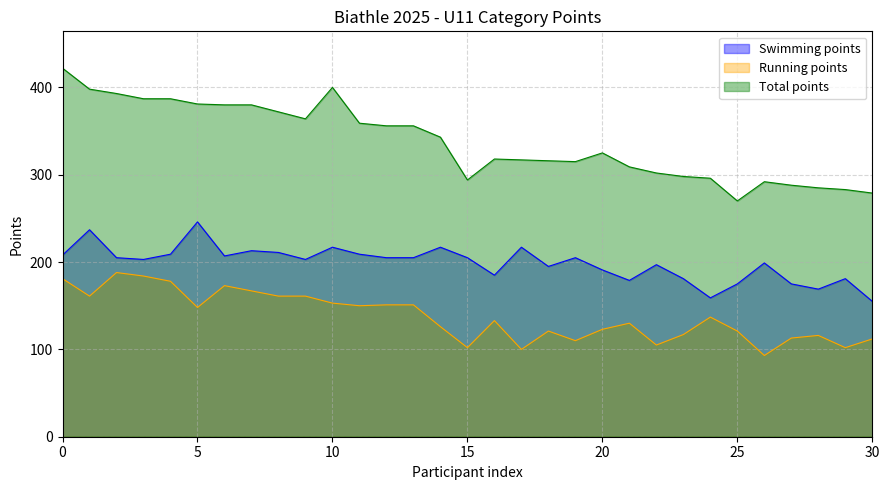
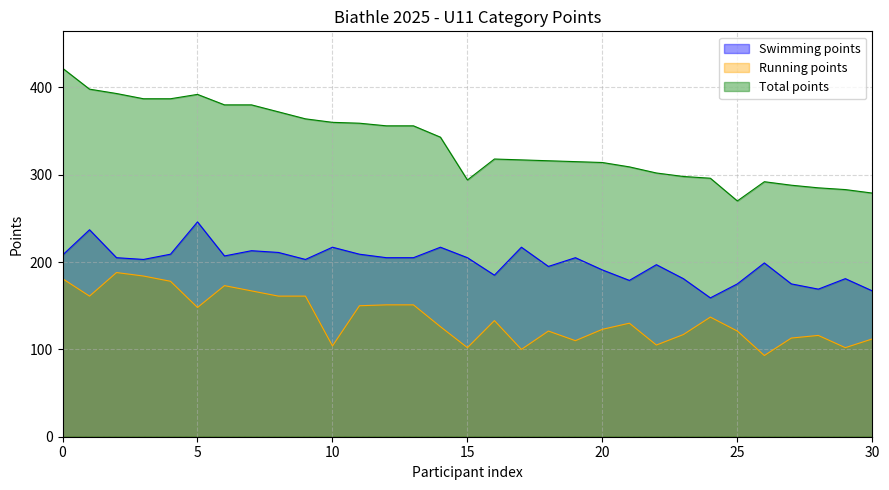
Total points, 5: 380 -> 390
Running points, 10: 150 -> 100
Total points, 10: 400 -> 360
Total points, 20: 330 -> 310
Swimming points, 30: 160 -> 170
